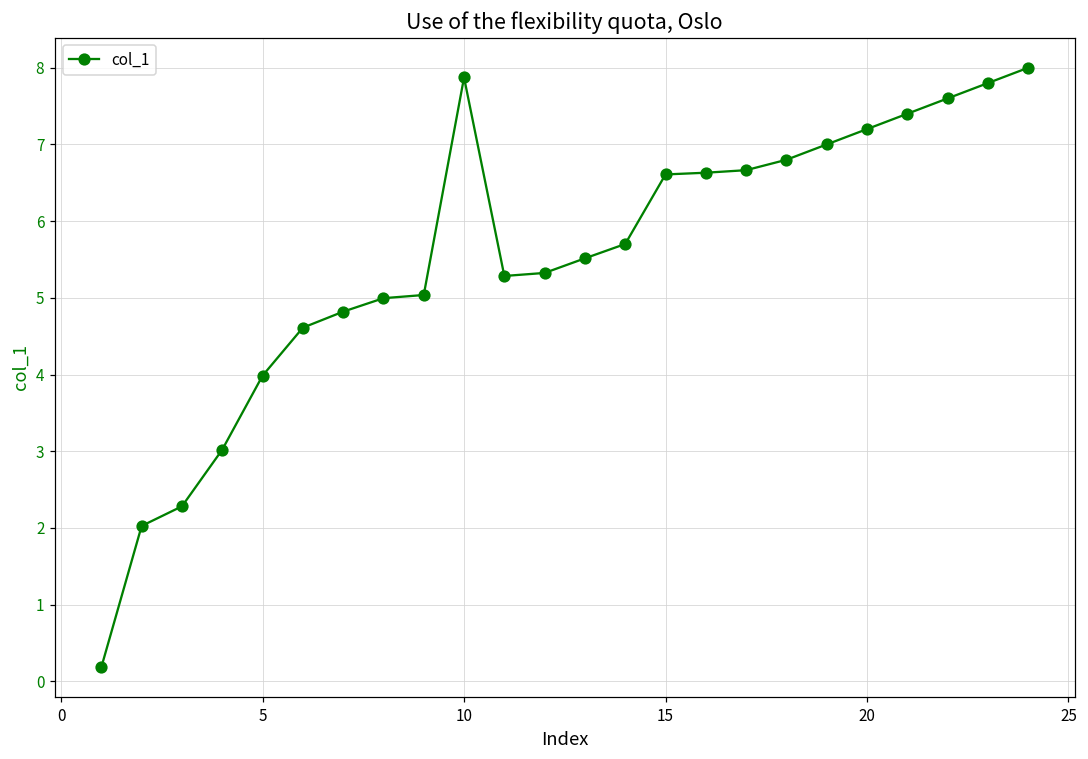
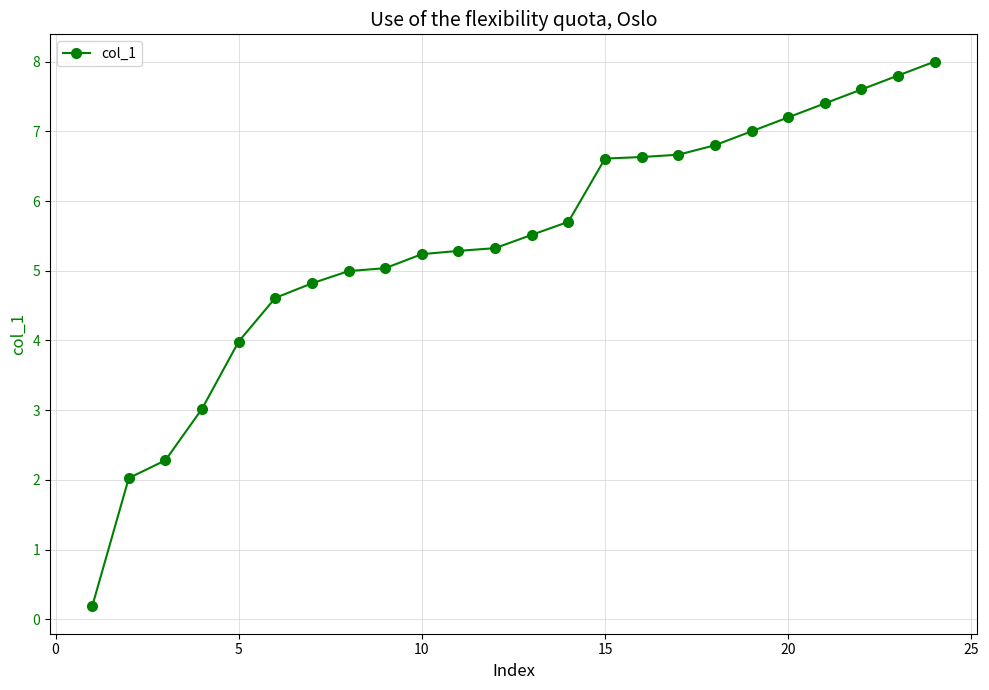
10: 7.9 -> 5.2
